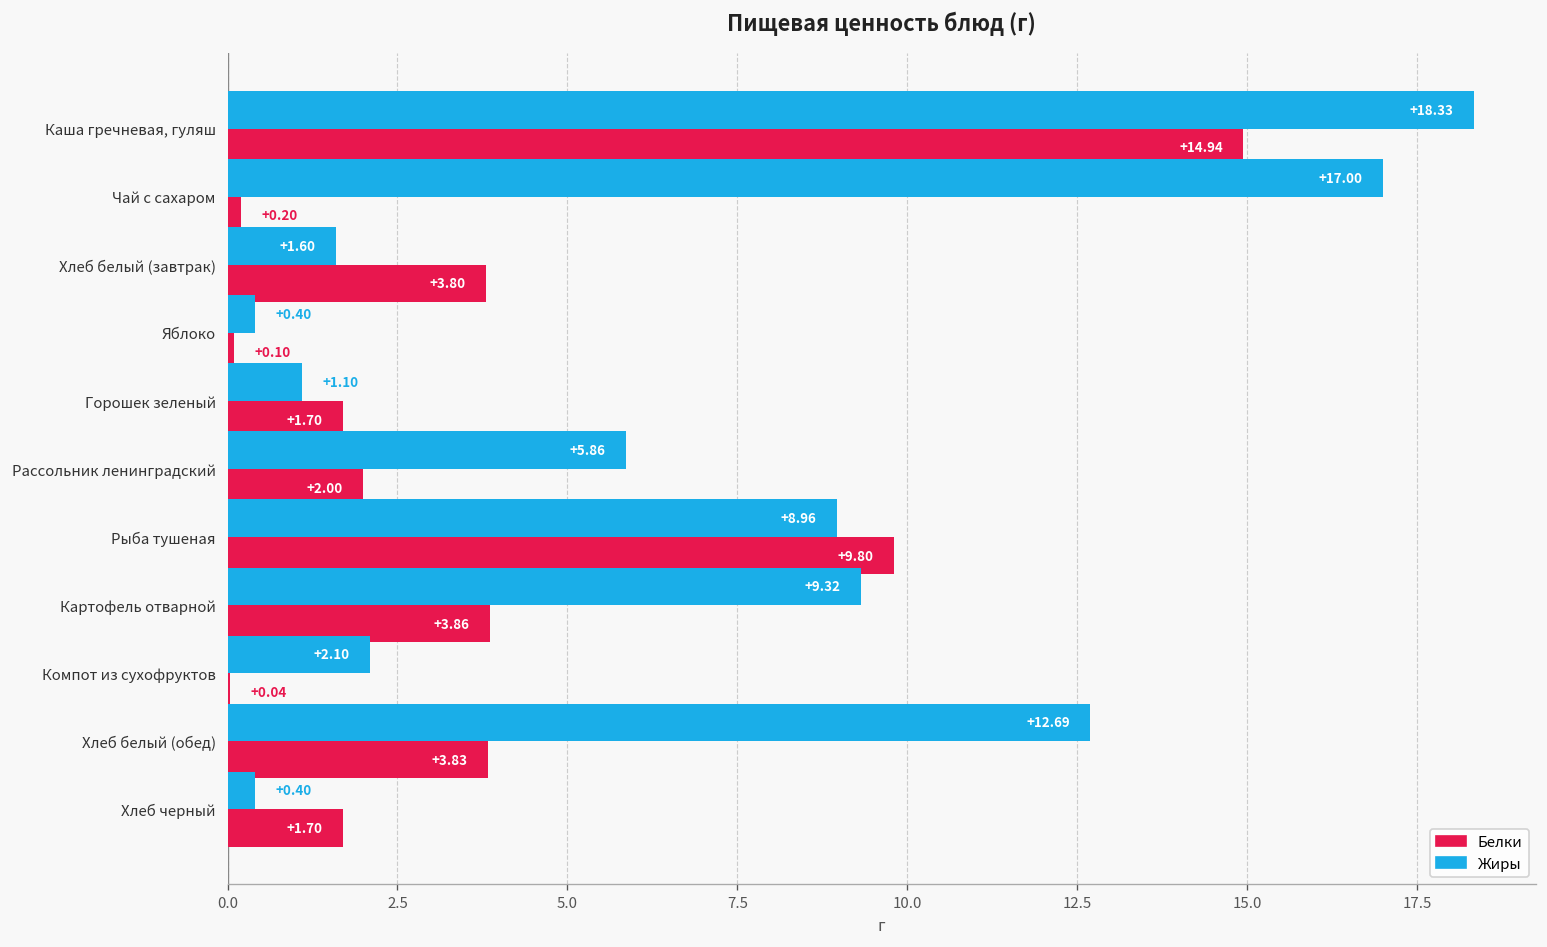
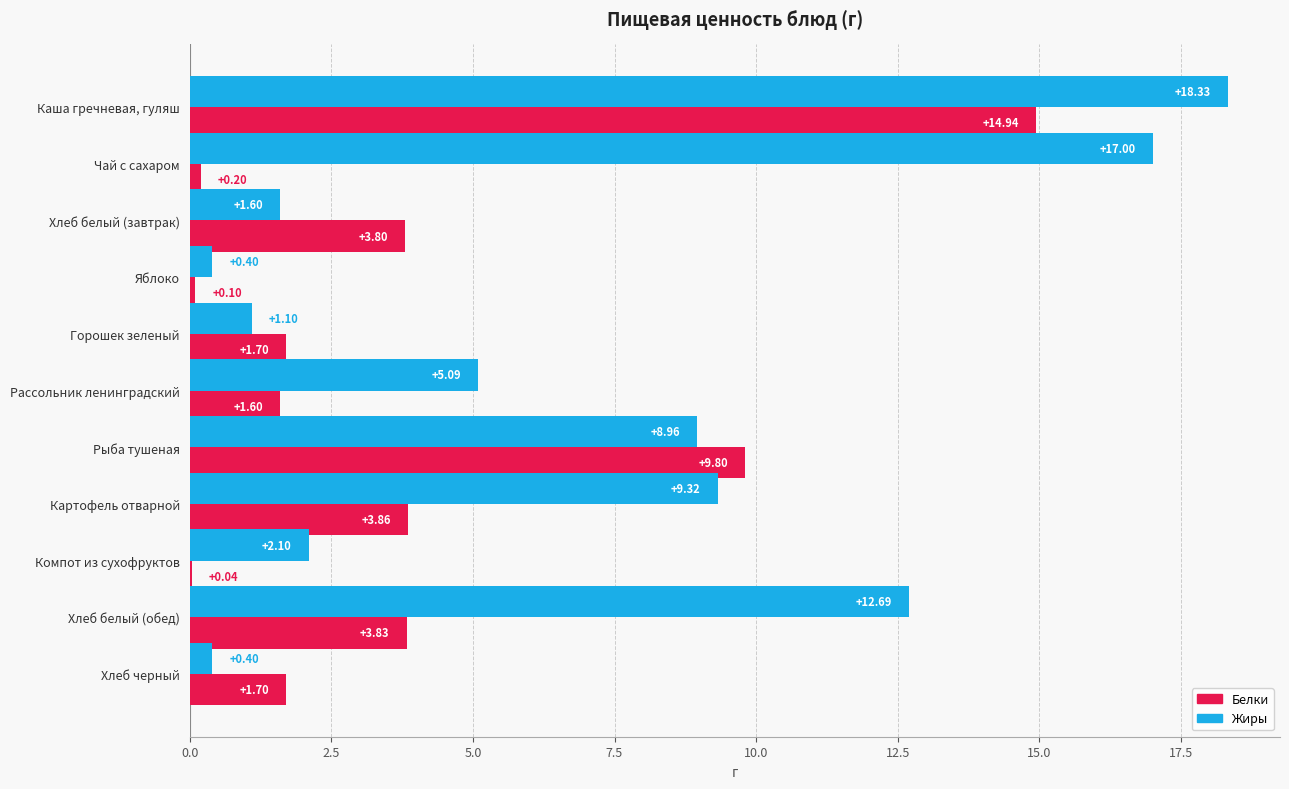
Жиры, Рассольник ленинградский: +5.86 -> +5.09
Белки, Рассольник ленинградский: +2.00 -> +1.60
